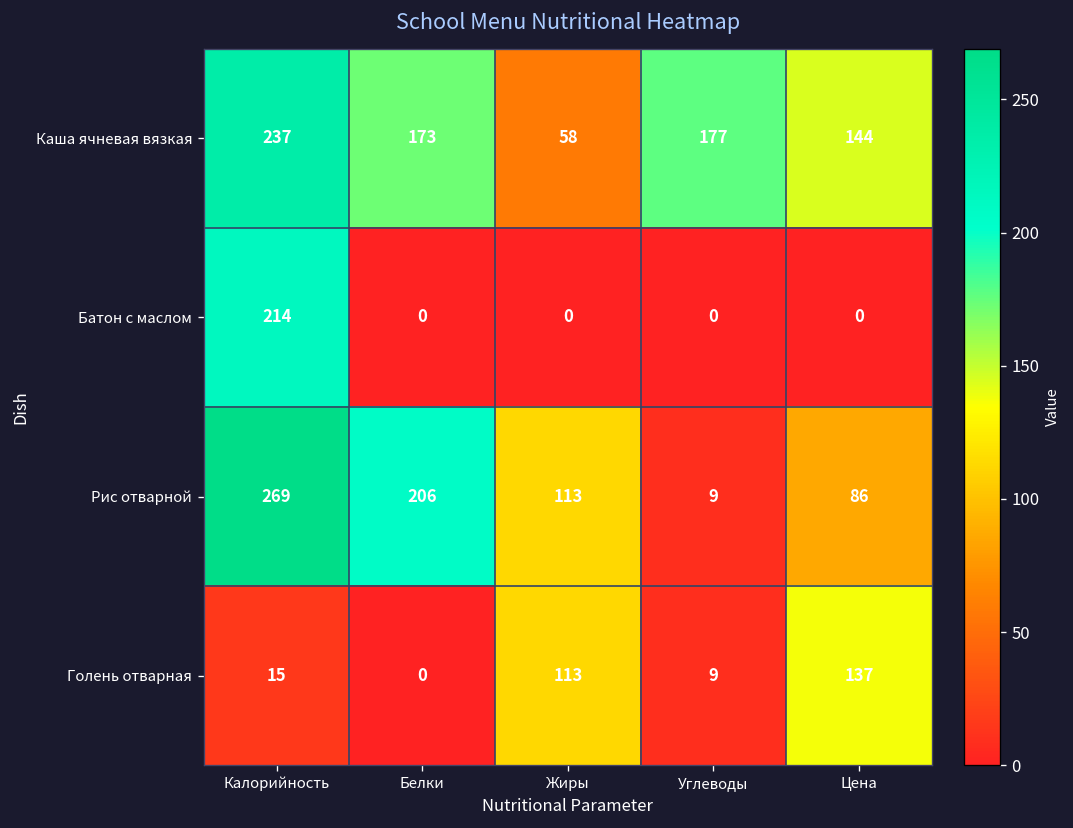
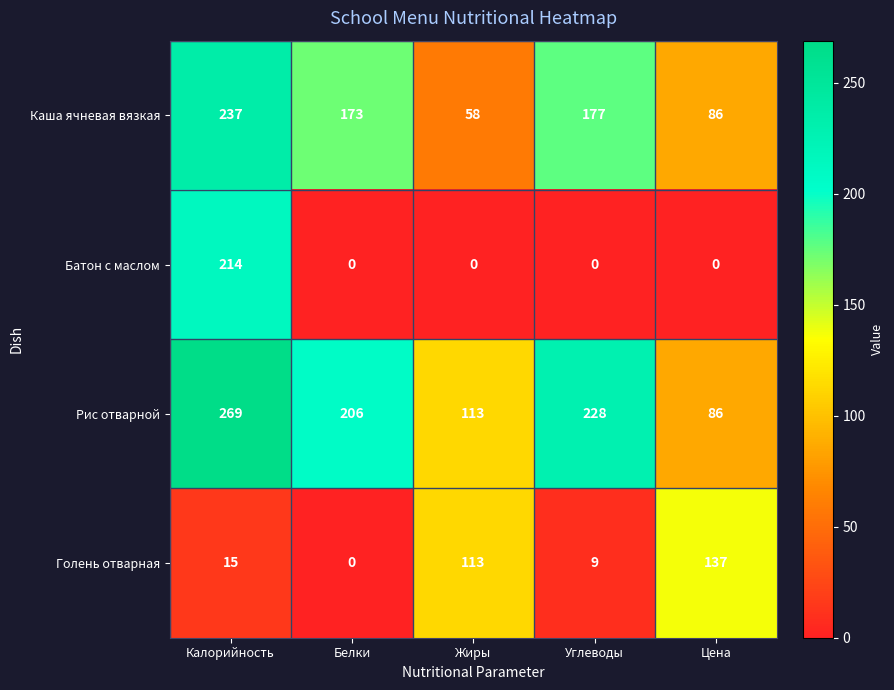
Каша ячневая вязкая, Цена: 144 -> 86
Рис отварной, Углеводы: 9 -> 228
